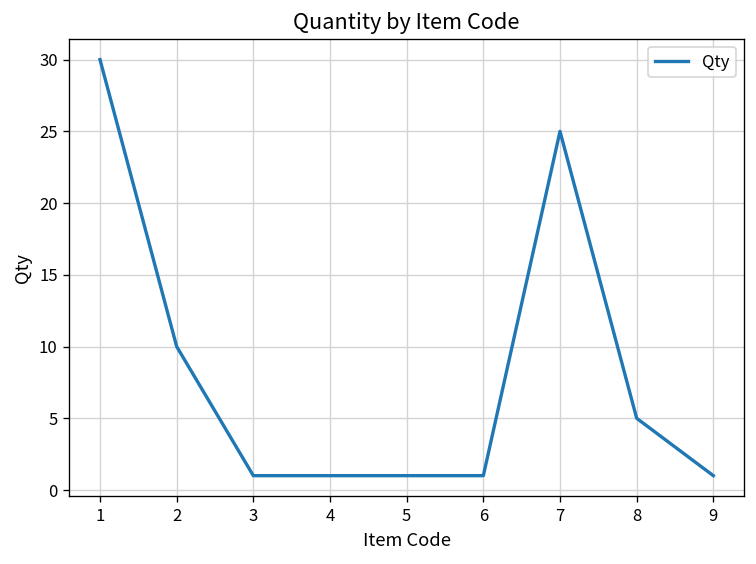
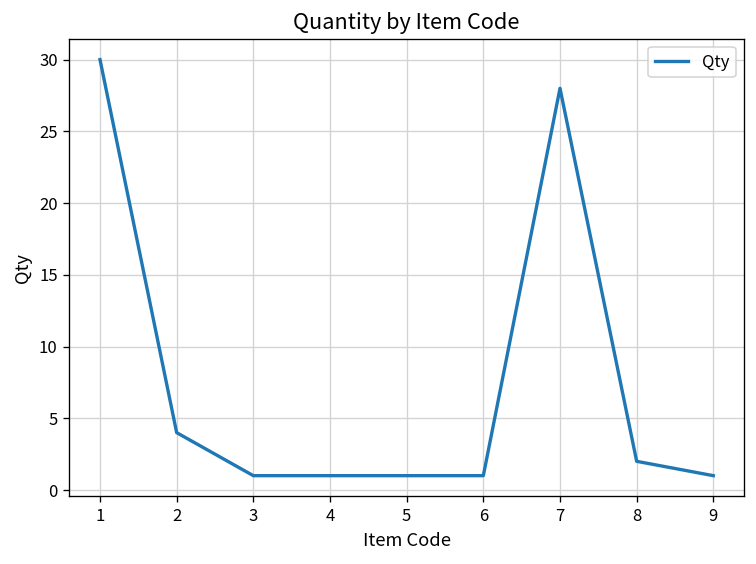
2: 10 -> 4
7: 25 -> 28
8: 5 -> 2
